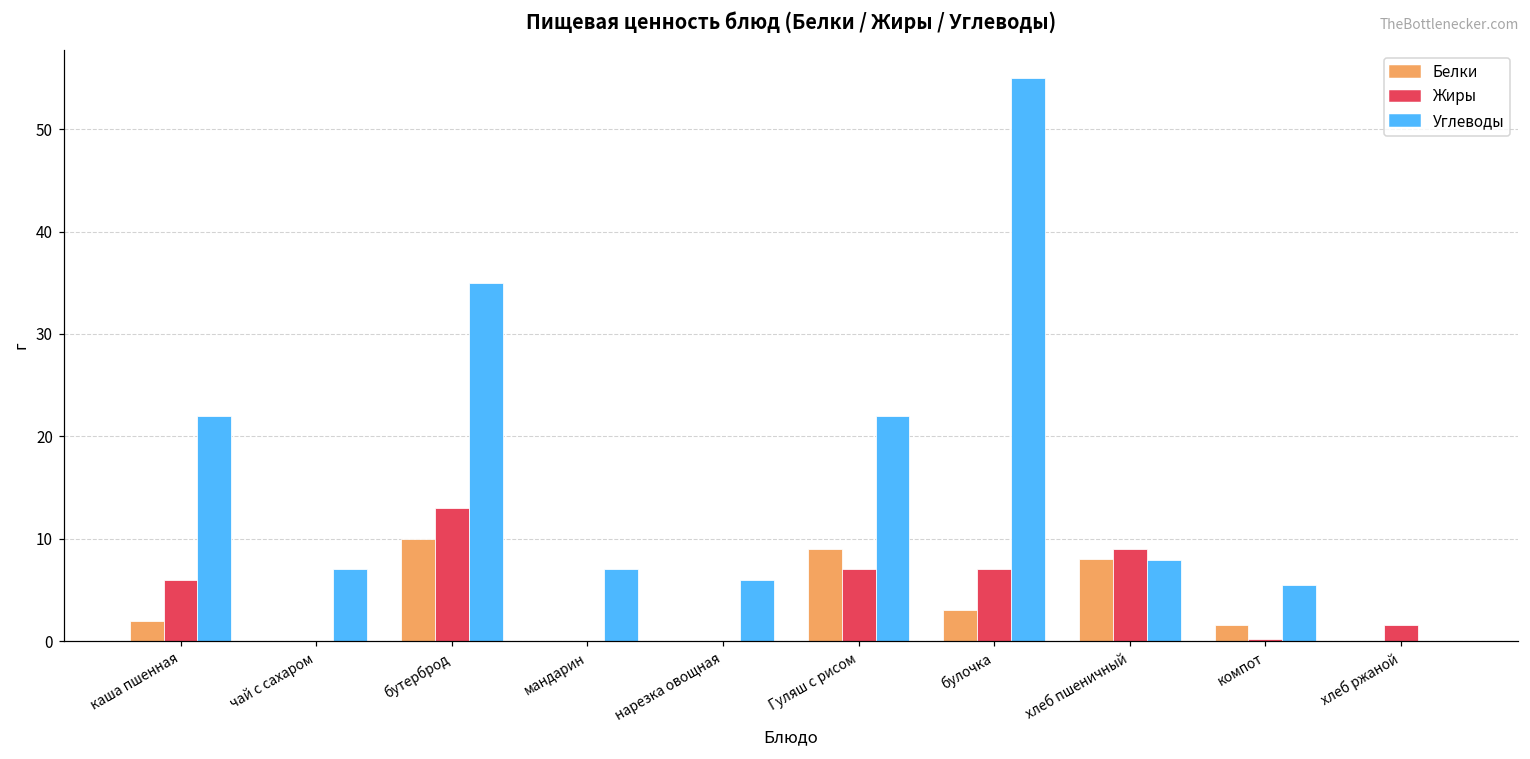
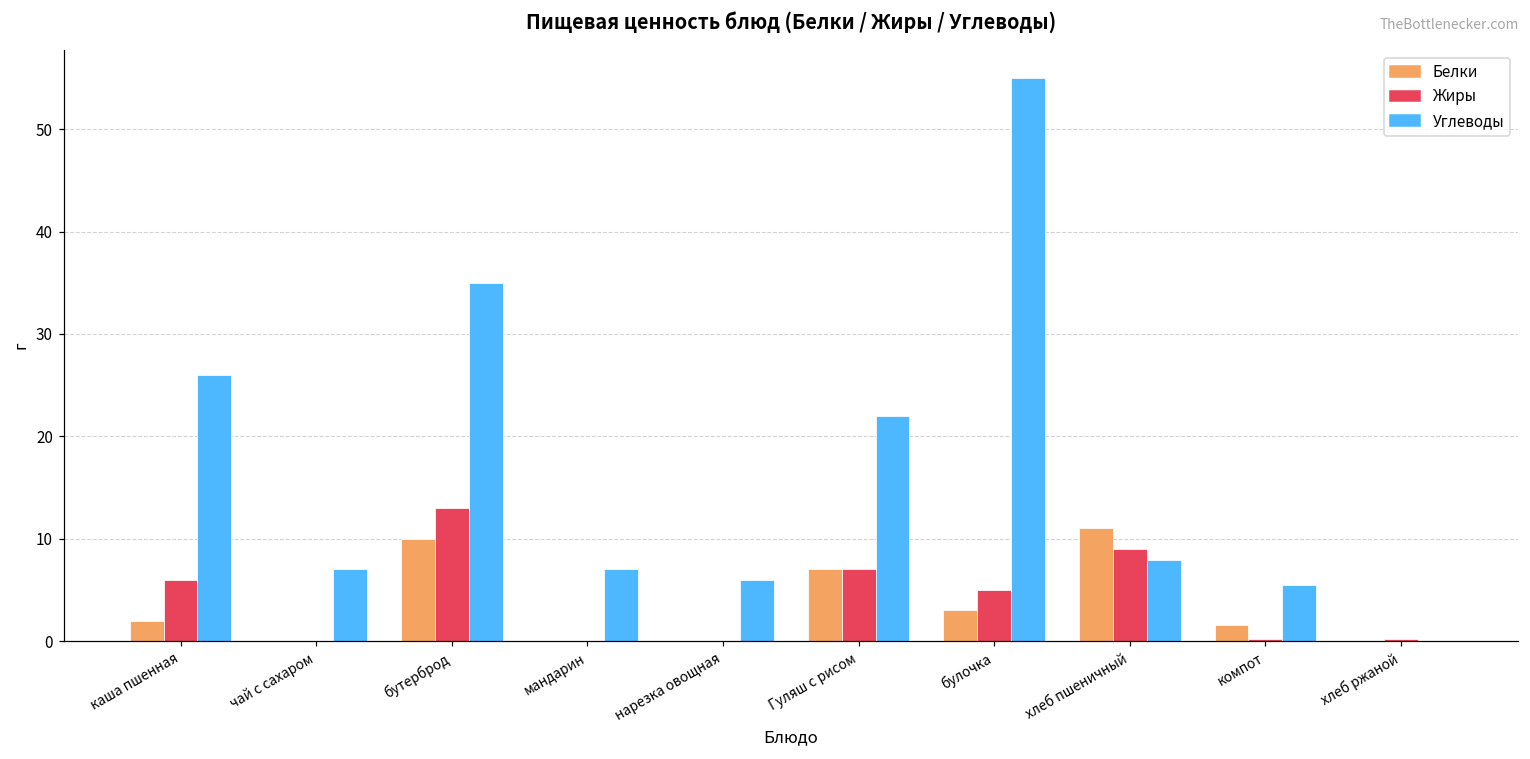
Углеводы, каша пшенная: 22 -> 26
Белки, Гуляш с рисом: 9 -> 7
Жиры, булочка: 7 -> 5
Белки, хлеб пшеничный: 8 -> 11
Жиры, хлеб ржаной: 2 -> 0
